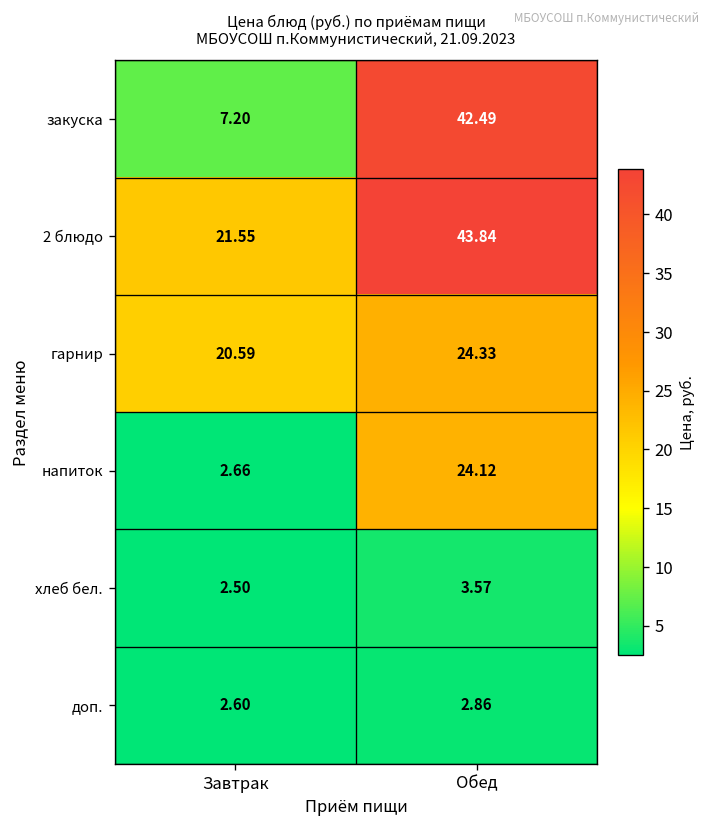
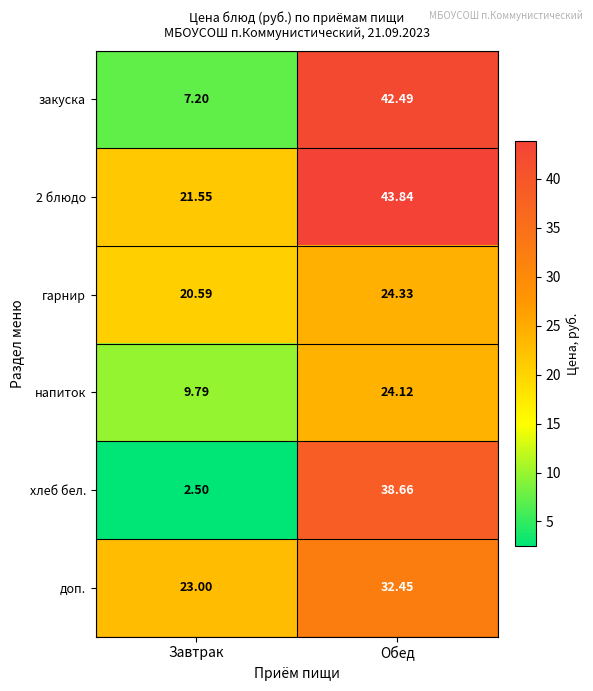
напиток, Завтрак: 2.66 -> 9.79
хлеб бел., Обед: 3.57 -> 38.66
доп., Завтрак: 2.60 -> 23.00
доп., Обед: 2.86 -> 32.45
